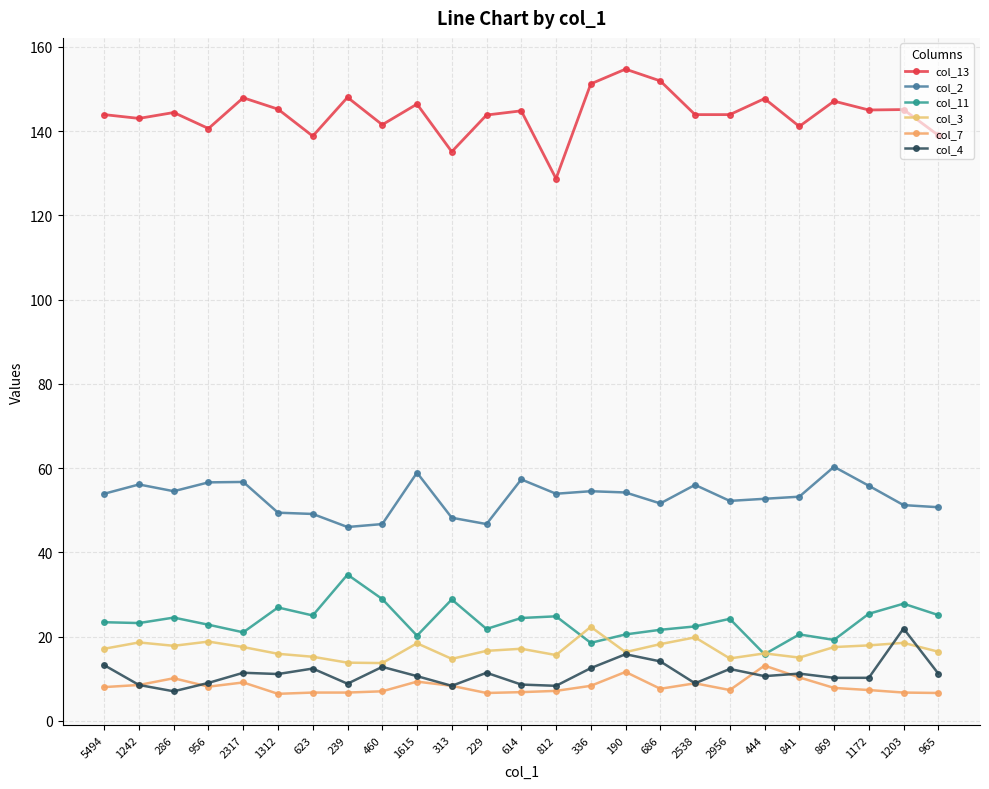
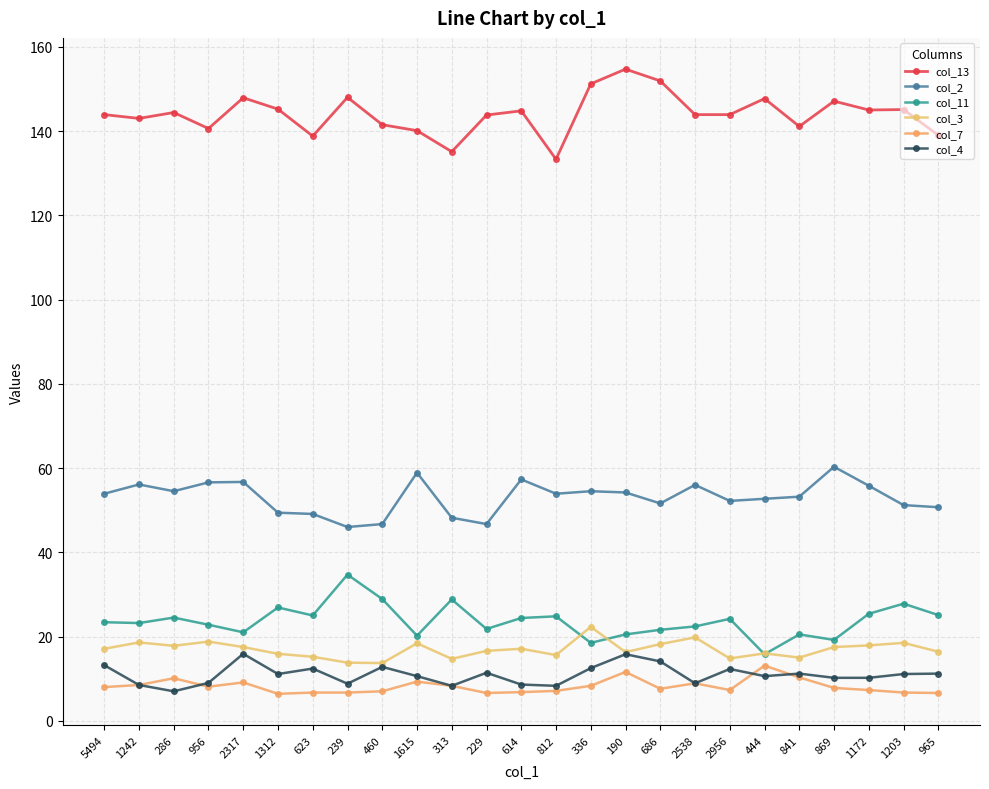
col_4, 2317: 11 -> 16
col_13, 1615: 146 -> 140
col_13, 812: 129 -> 133
col_4, 1203: 22 -> 11
